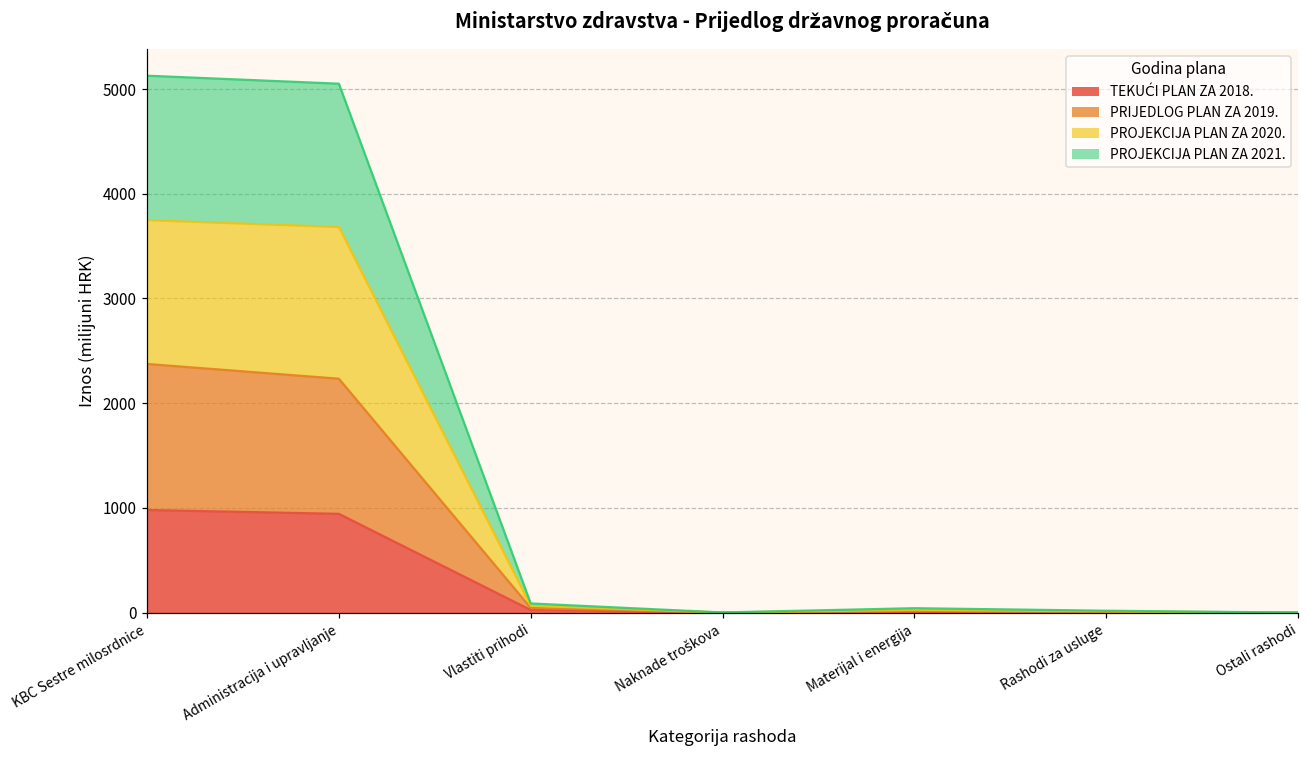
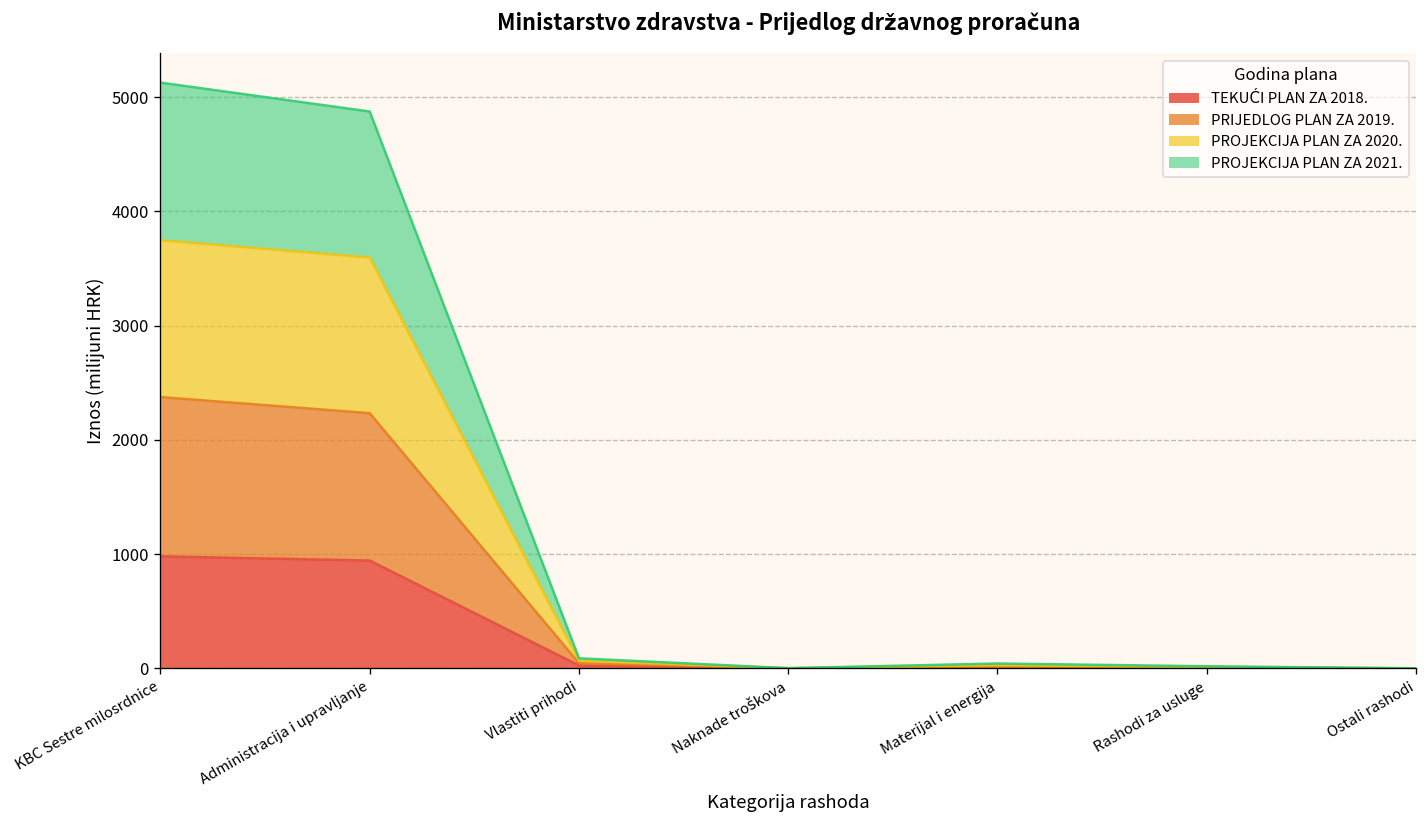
PROJEKCIJA PLAN ZA 2020., Administracija i upravljanje: 1450 -> 1360
PROJEKCIJA PLAN ZA 2021., Administracija i upravljanje: 1400 -> 1300
